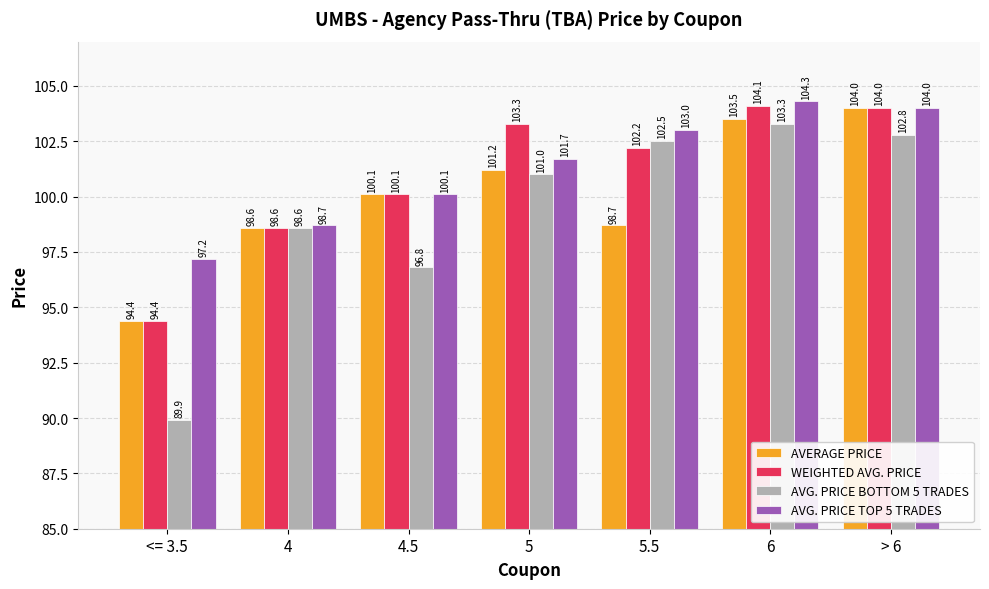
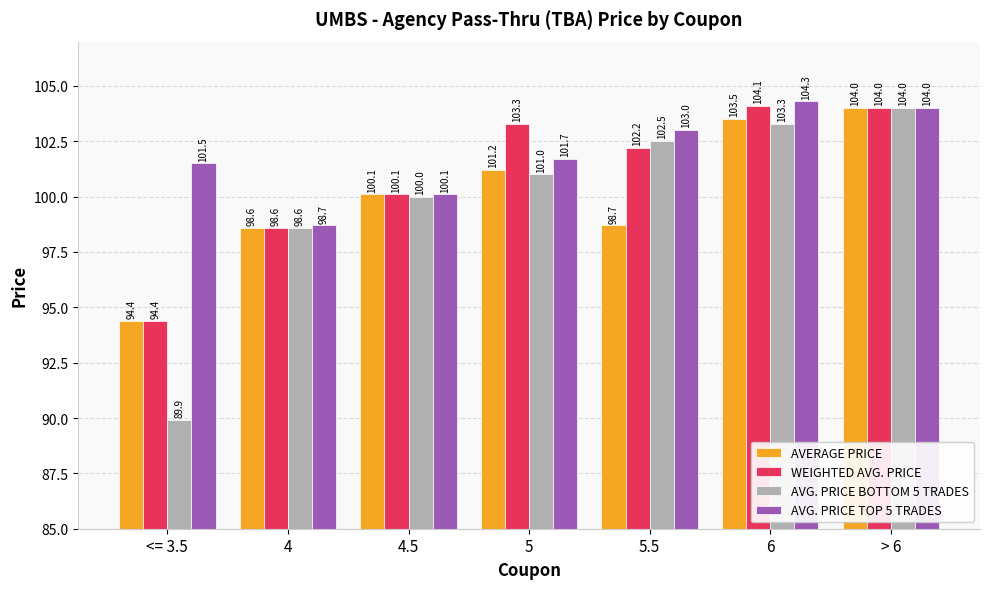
AVG. PRICE TOP 5 TRADES, <= 3.5: 97.2 -> 101.5
AVG. PRICE BOTTOM 5 TRADES, 4.5: 96.8 -> 100.0
AVG. PRICE BOTTOM 5 TRADES, > 6: 102.8 -> 104.0
